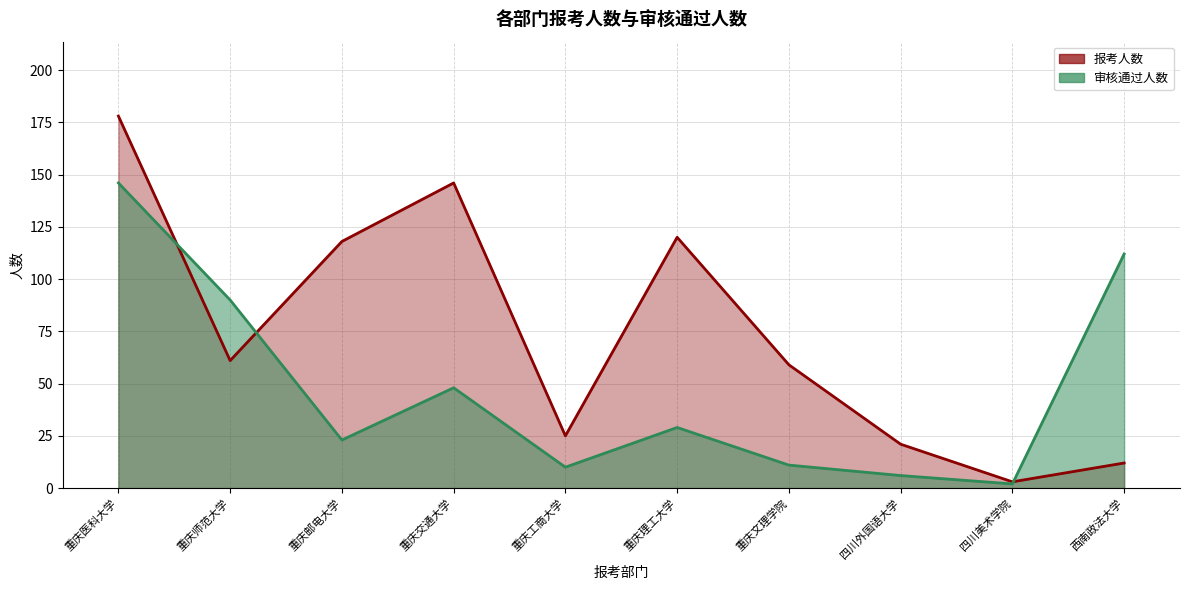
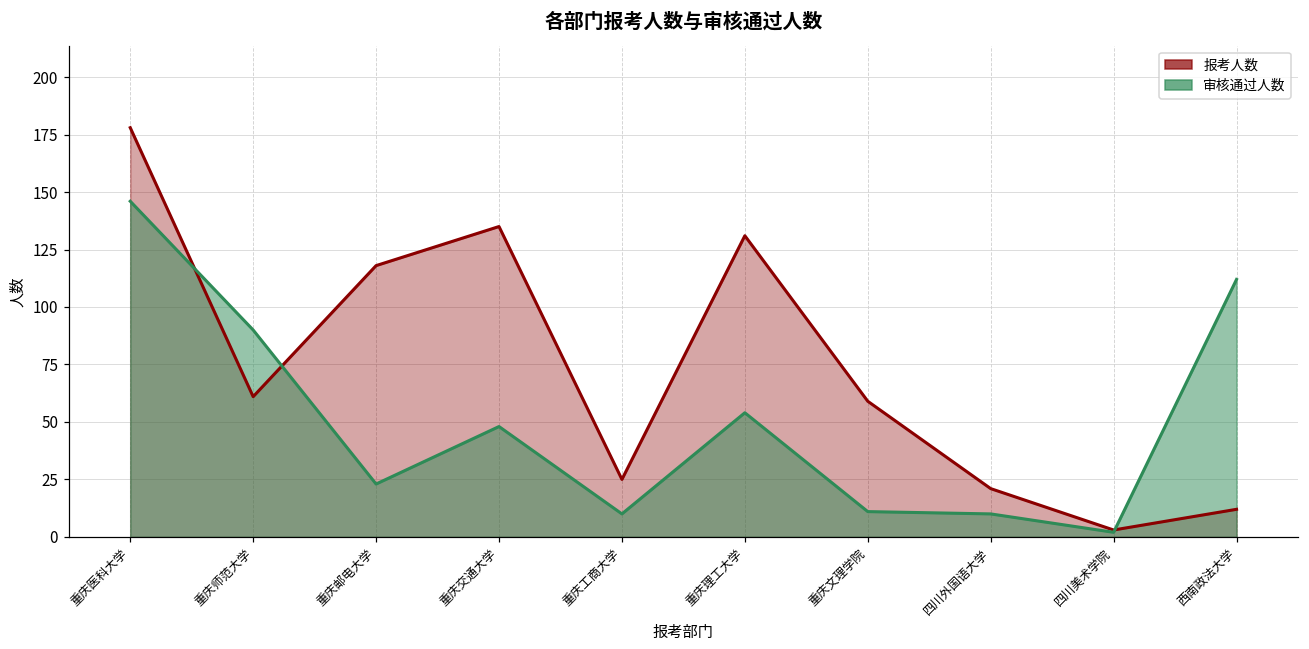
报考人数, 重庆交通大学: 146 -> 135
报考人数, 重庆理工大学: 120 -> 131
审核通过人数, 重庆理工大学: 29 -> 54
审核通过人数, 四川外国语大学: 6 -> 10
